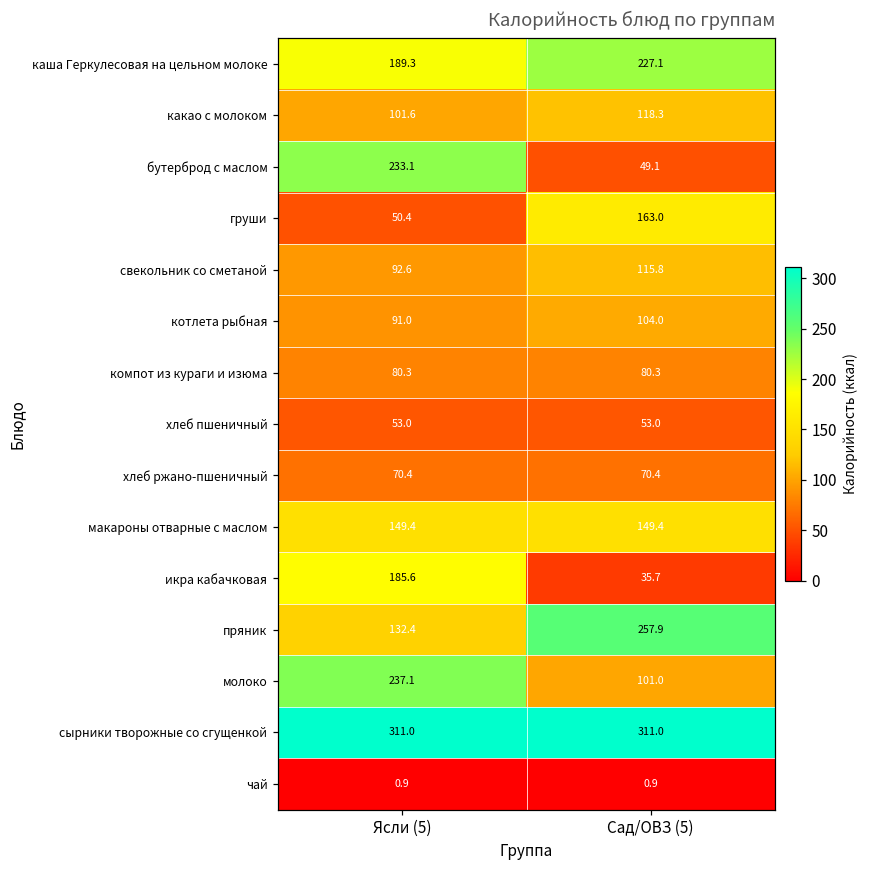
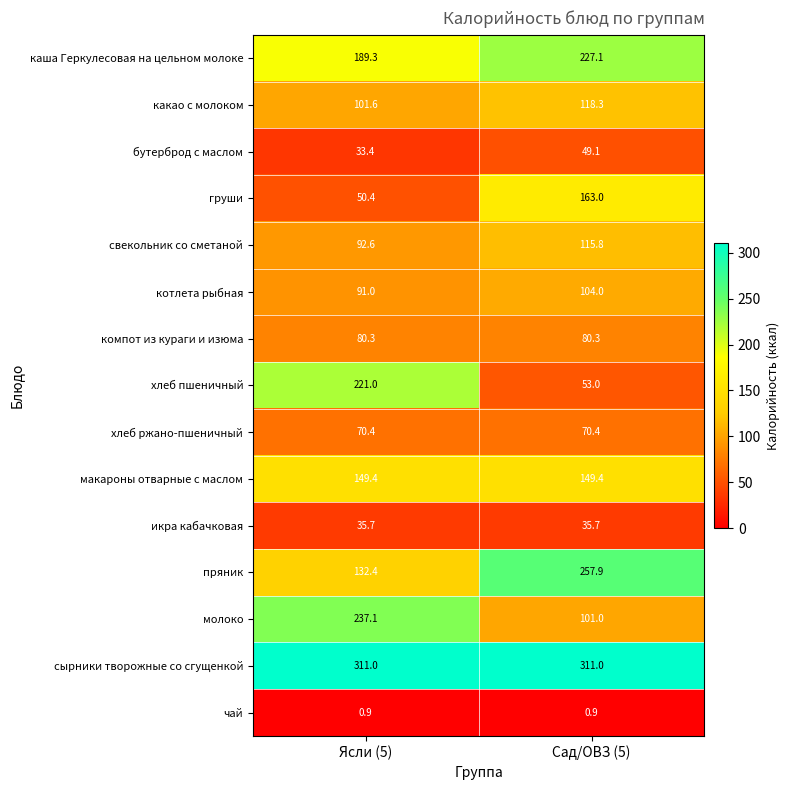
бутерброд с маслом, Ясли (5): 233.1 -> 33.4
хлеб пшеничный, Ясли (5): 53.0 -> 221.0
икра кабачковая, Ясли (5): 185.6 -> 35.7
